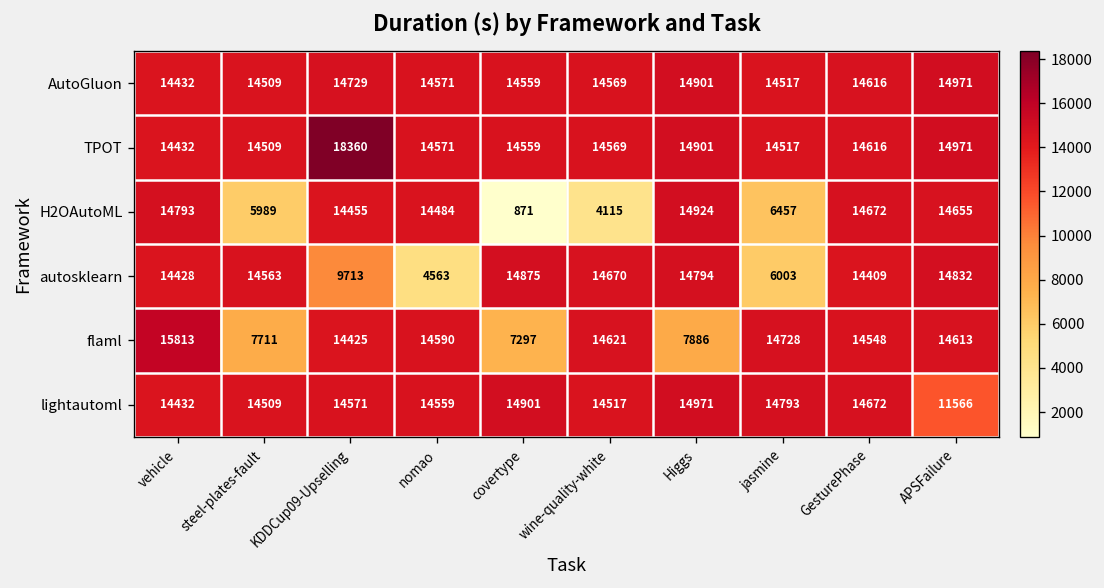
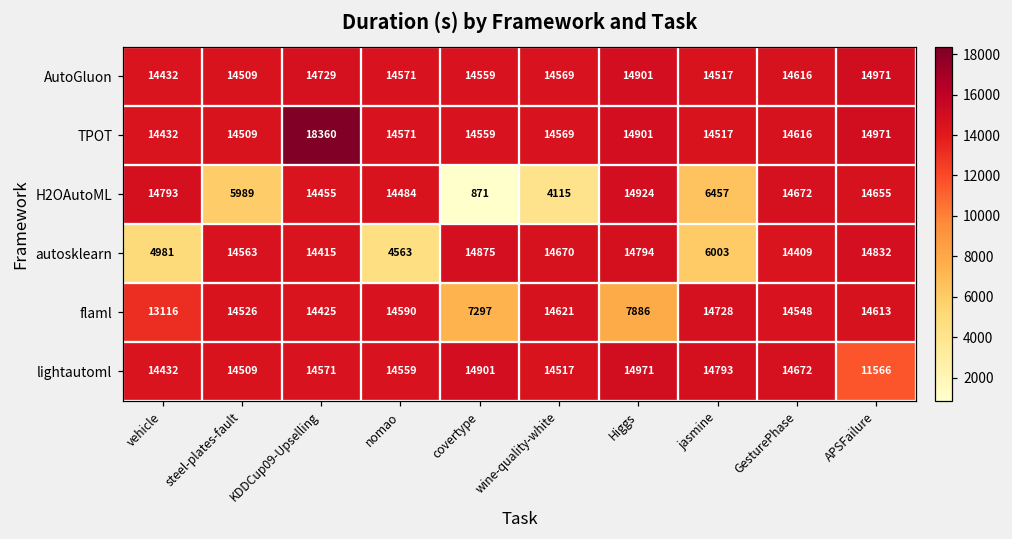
autosklearn, vehicle: 14428 -> 4981
autosklearn, KDDCup09-Upselling: 9713 -> 14415
flaml, vehicle: 15813 -> 13116
flaml, steel-plates-fault: 7711 -> 14526
